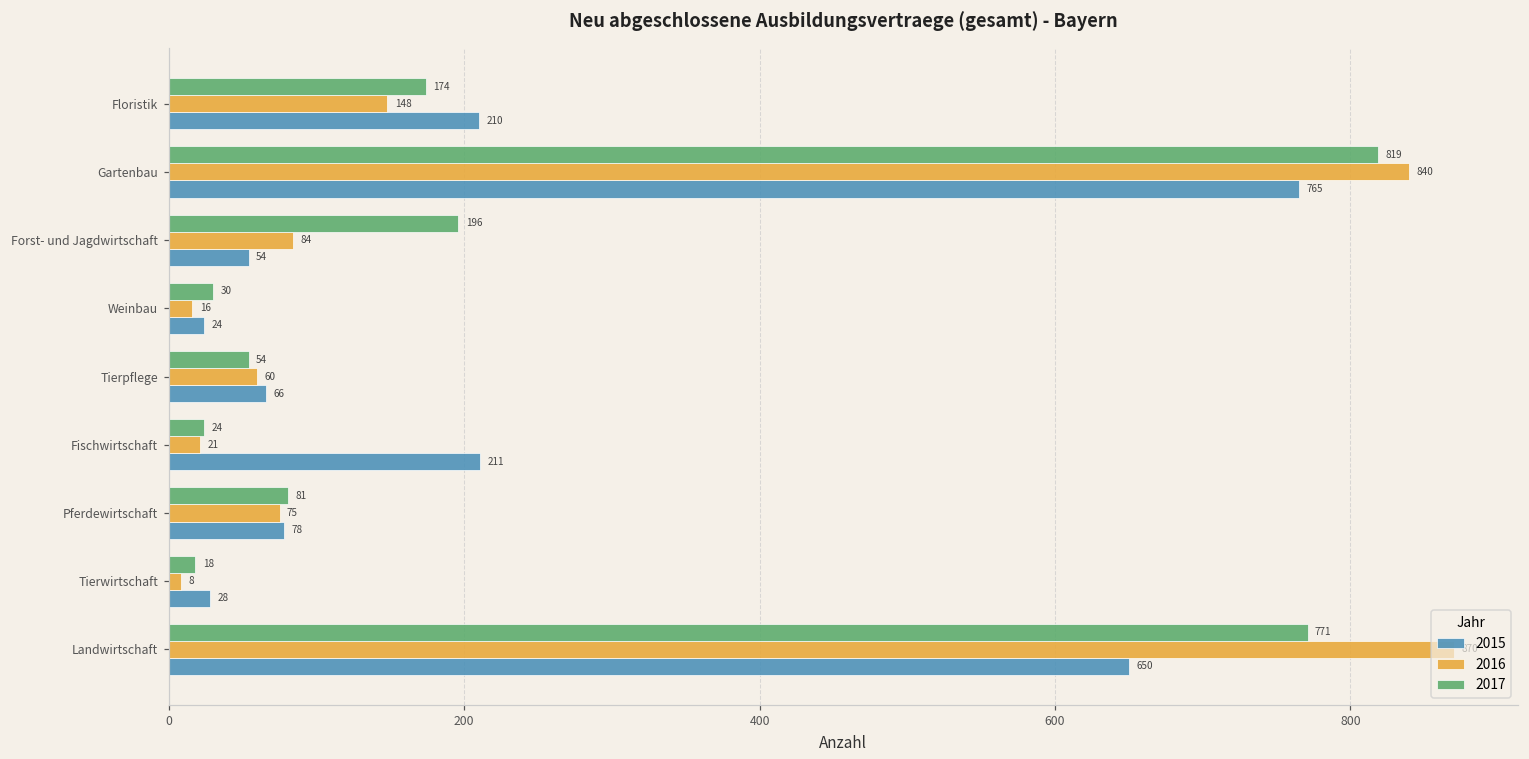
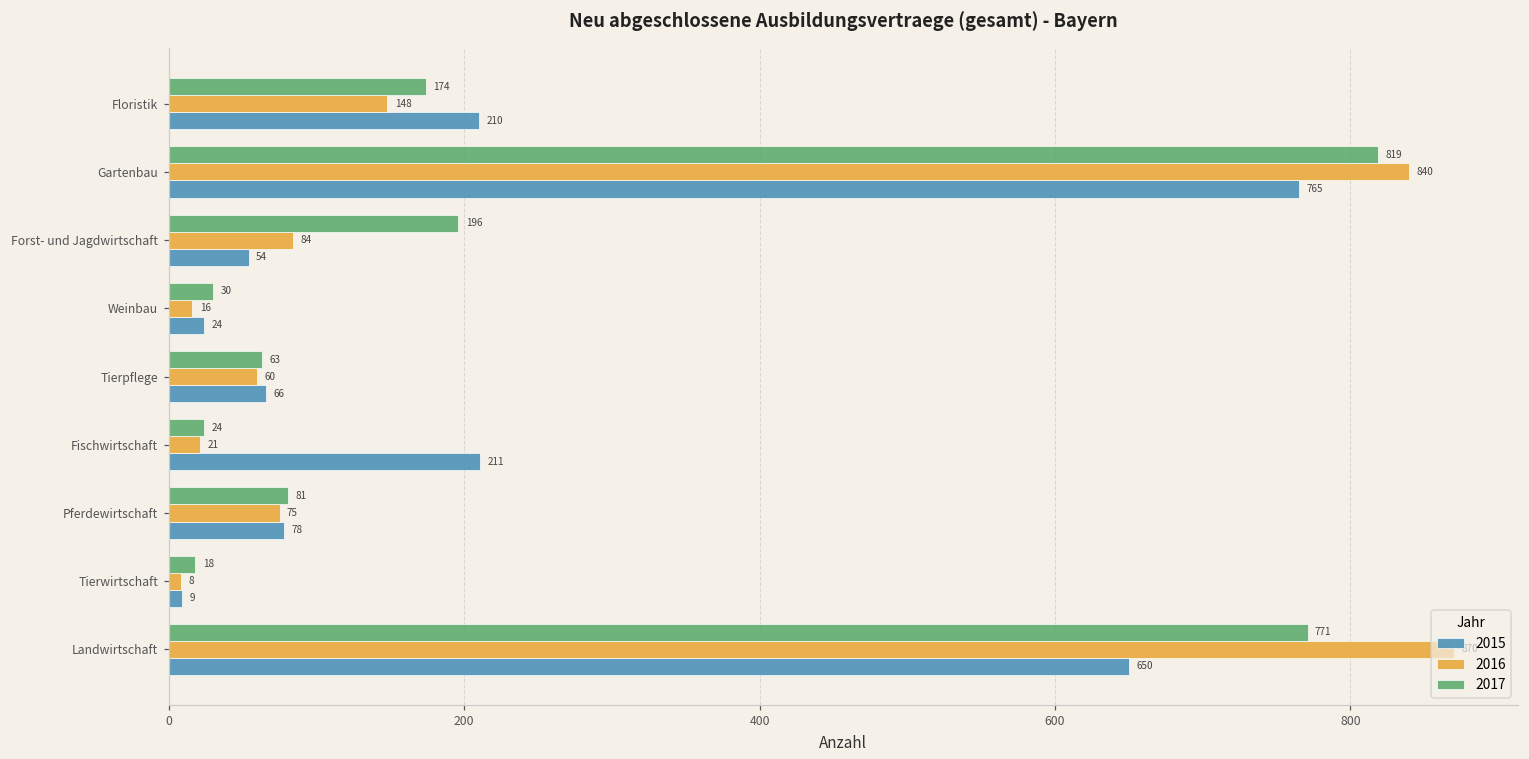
2017, Tierpflege: 54 -> 63
2015, Tierwirtschaft: 28 -> 9
